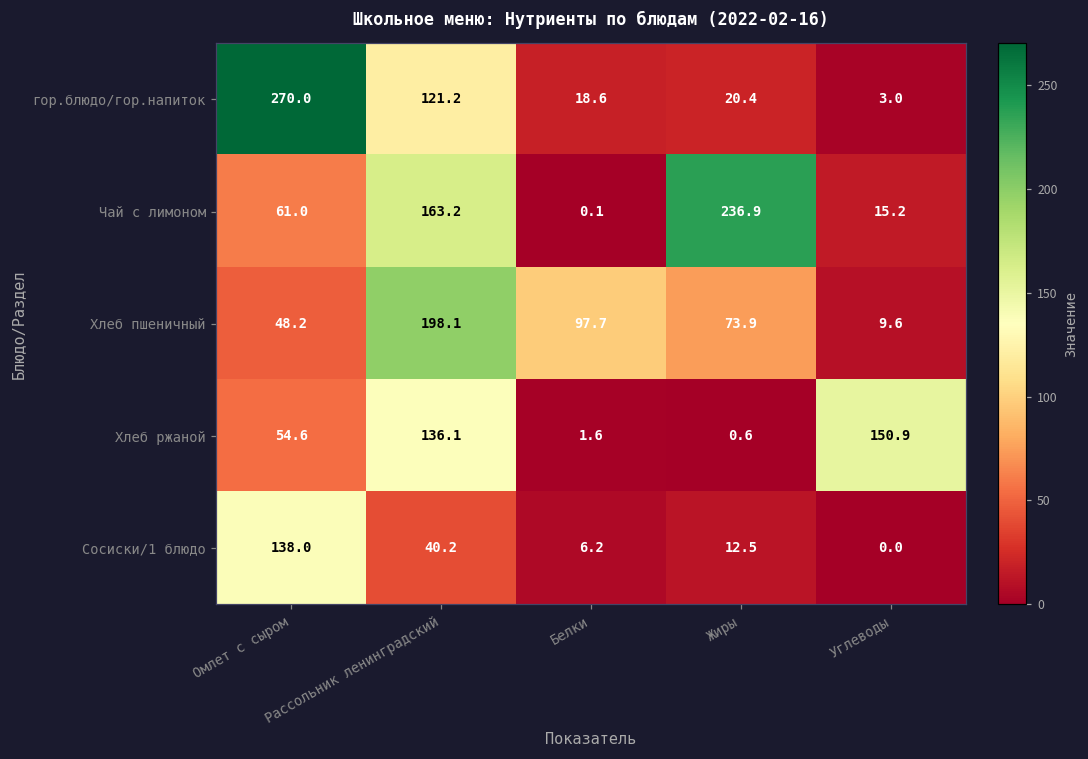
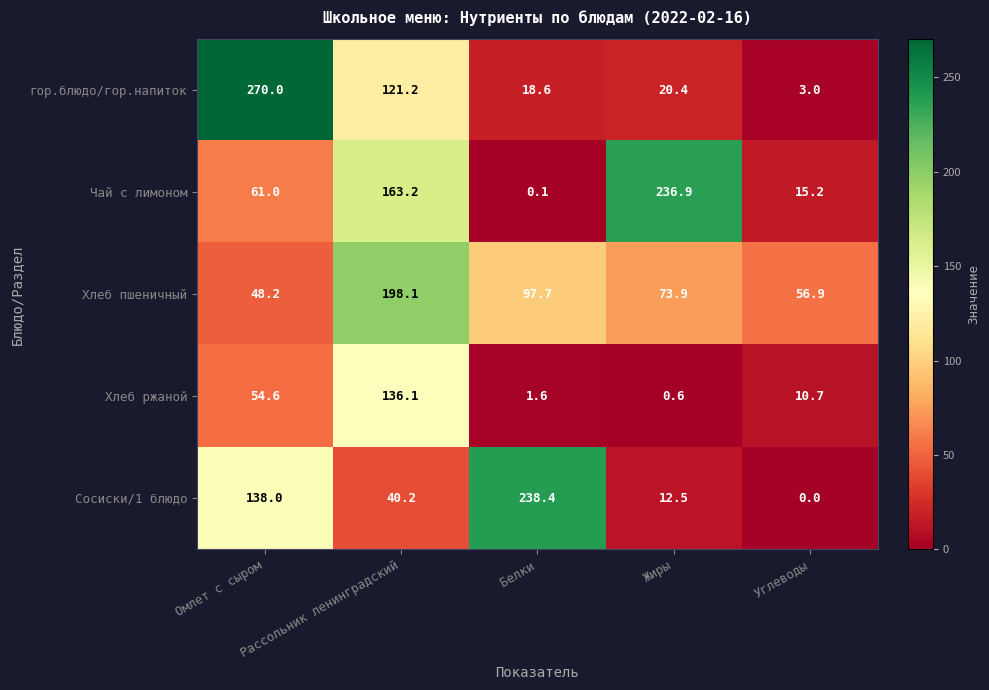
Хлеб пшеничный, Углеводы: 9.6 -> 56.9
Хлеб ржаной, Углеводы: 150.9 -> 10.7
Сосиски/1 блюдо, Белки: 6.2 -> 238.4
